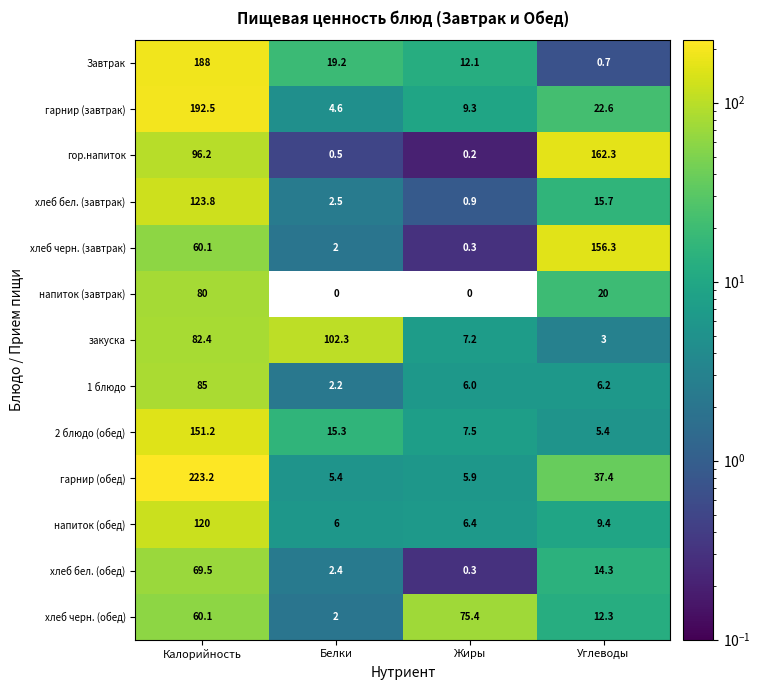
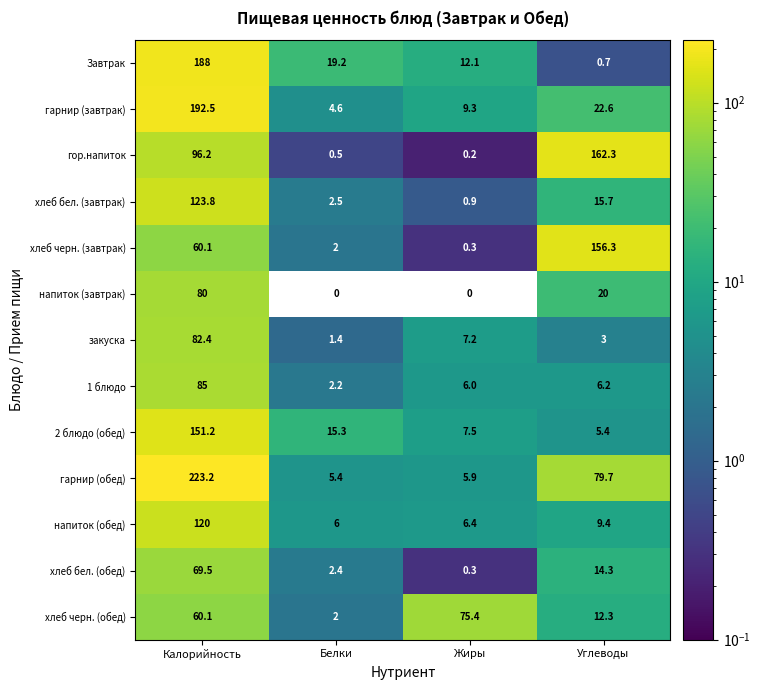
закуска, Белки: 102.3 -> 1.4
гарнир (обед), Углеводы: 37.4 -> 79.7
